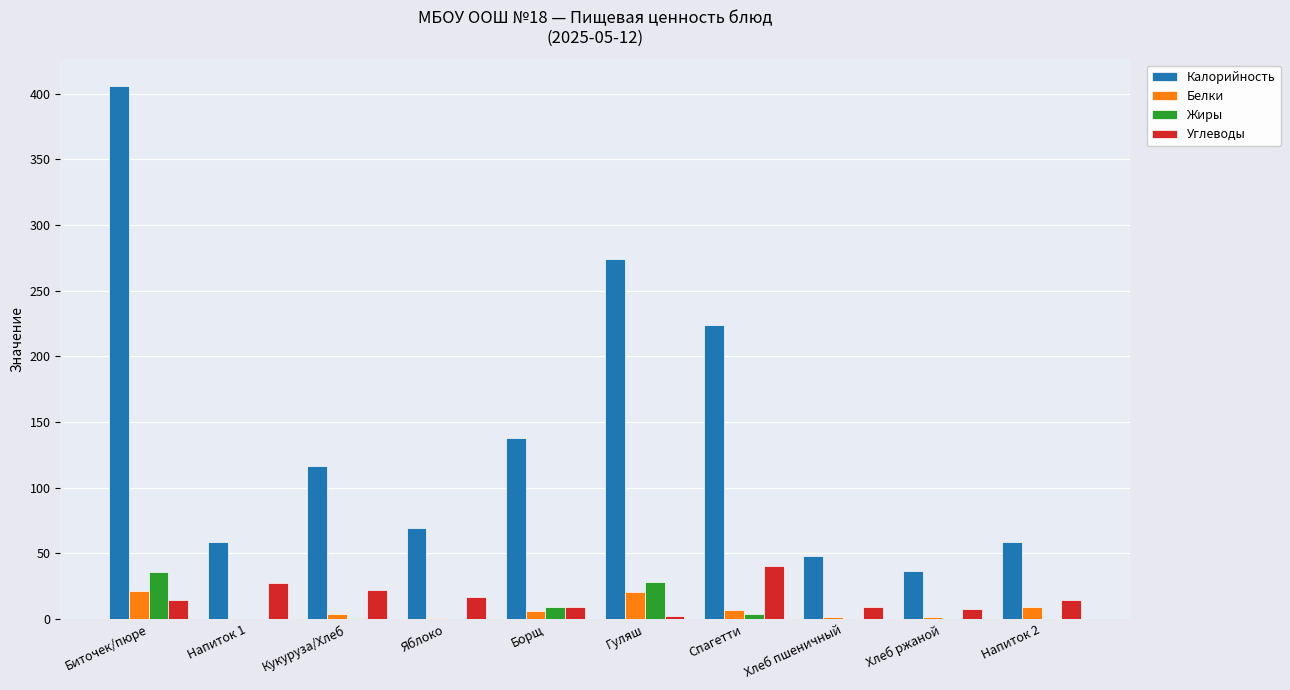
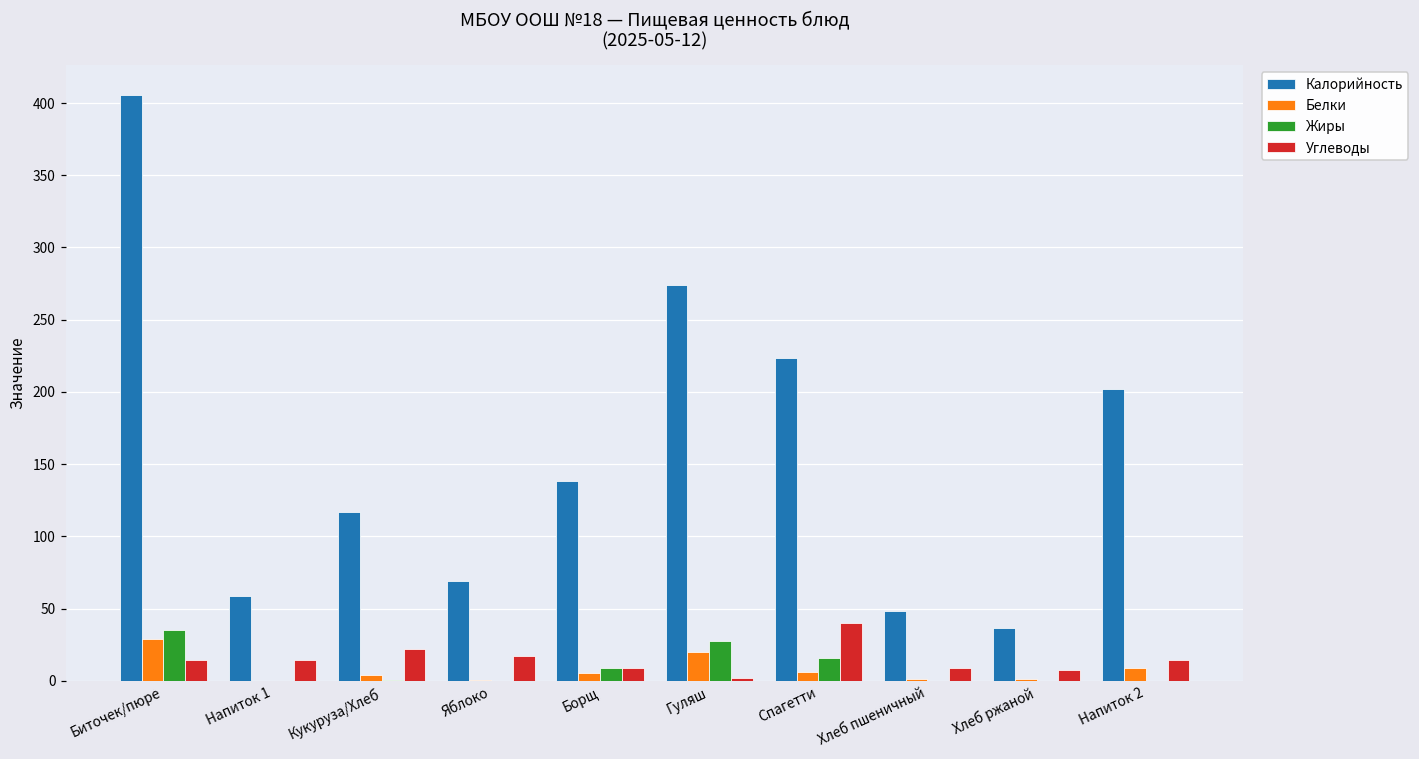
Белки, Биточек/пюре: 21 -> 29
Углеводы, Напиток 1: 28 -> 14
Жиры, Спагетти: 4 -> 16
Калорийность, Напиток 2: 58 -> 202
